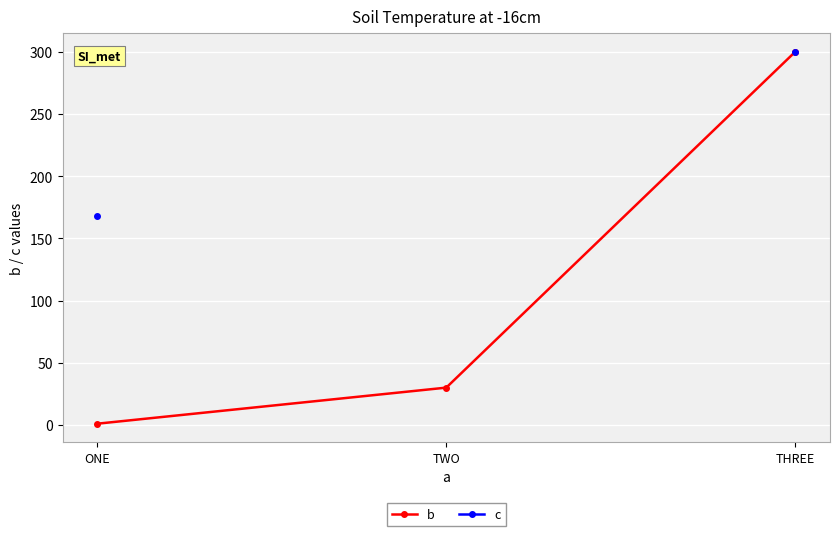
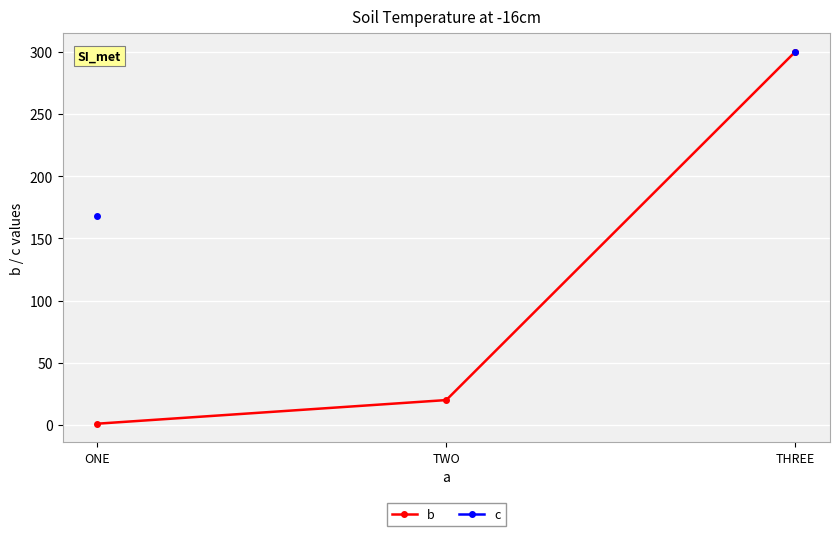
b, TWO: 30 -> 20
